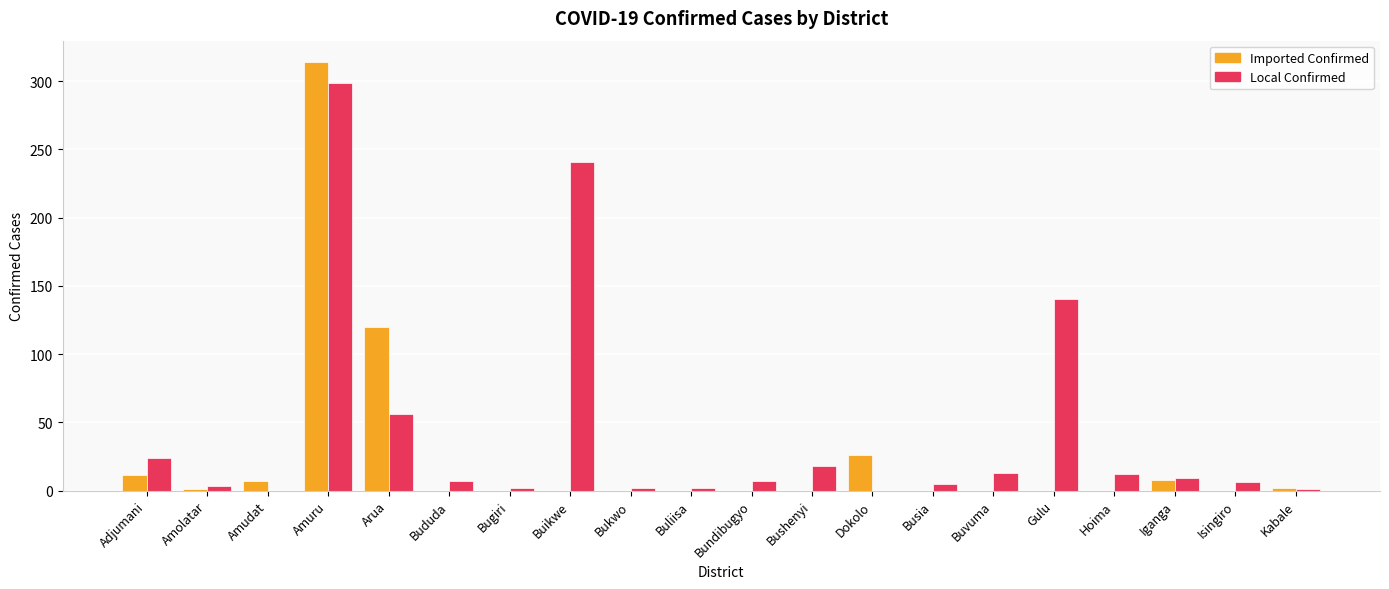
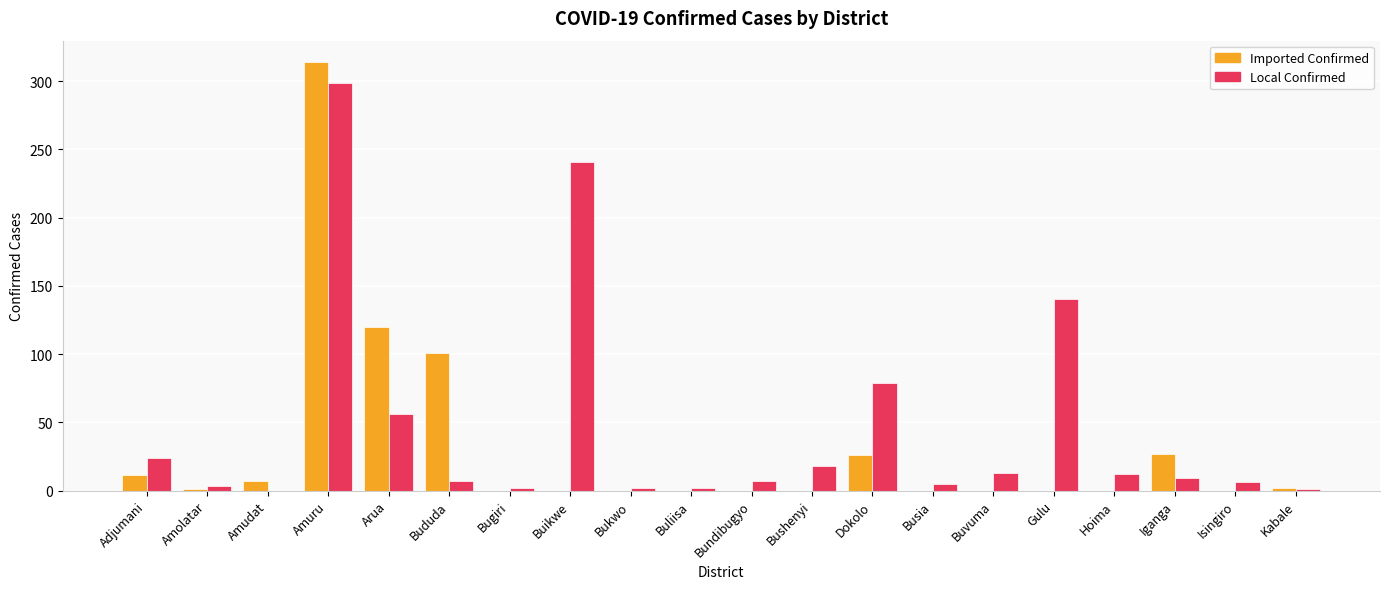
Imported Confirmed, Bududa: 0 -> 101
Local Confirmed, Dokolo: 0 -> 79
Imported Confirmed, Iganga: 8 -> 27
